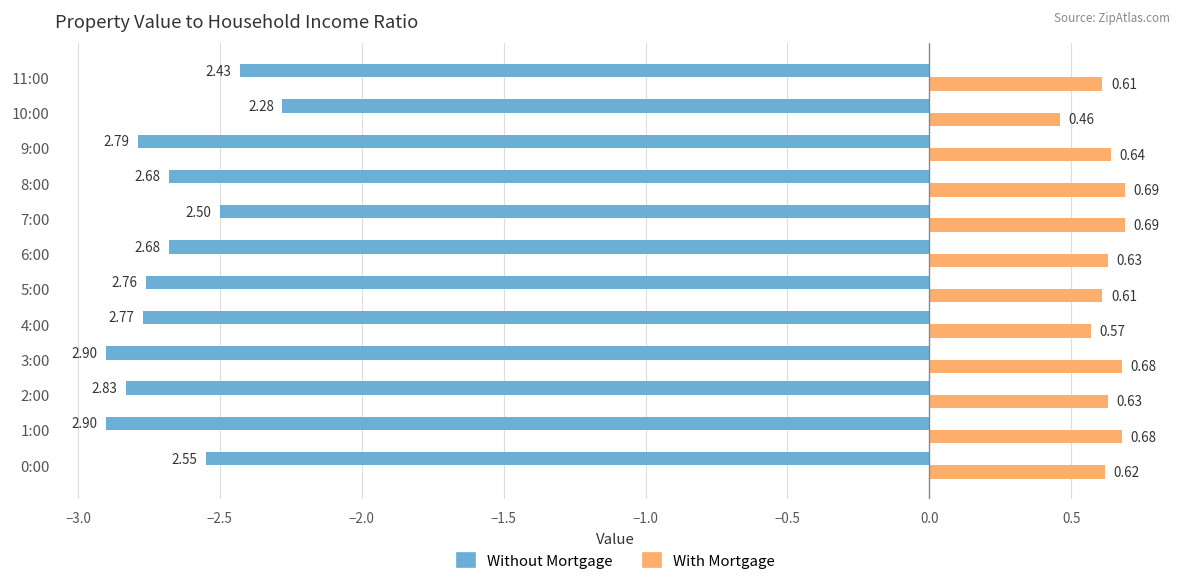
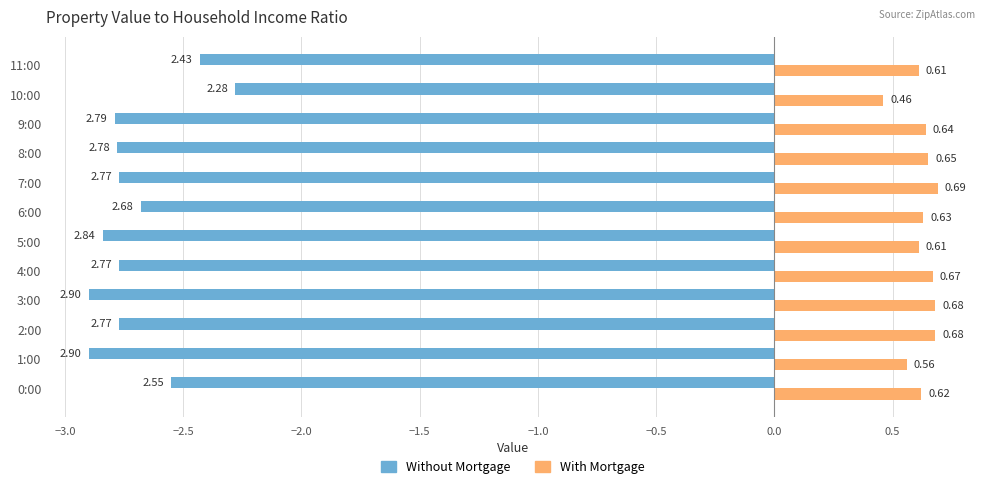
Without Mortgage, 8:00: 2.68 -> 2.78
With Mortgage, 8:00: 0.69 -> 0.65
Without Mortgage, 7:00: 2.50 -> 2.77
Without Mortgage, 5:00: 2.76 -> 2.84
With Mortgage, 4:00: 0.57 -> 0.67
Without Mortgage, 2:00: 2.83 -> 2.77
With Mortgage, 2:00: 0.63 -> 0.68
With Mortgage, 1:00: 0.68 -> 0.56
